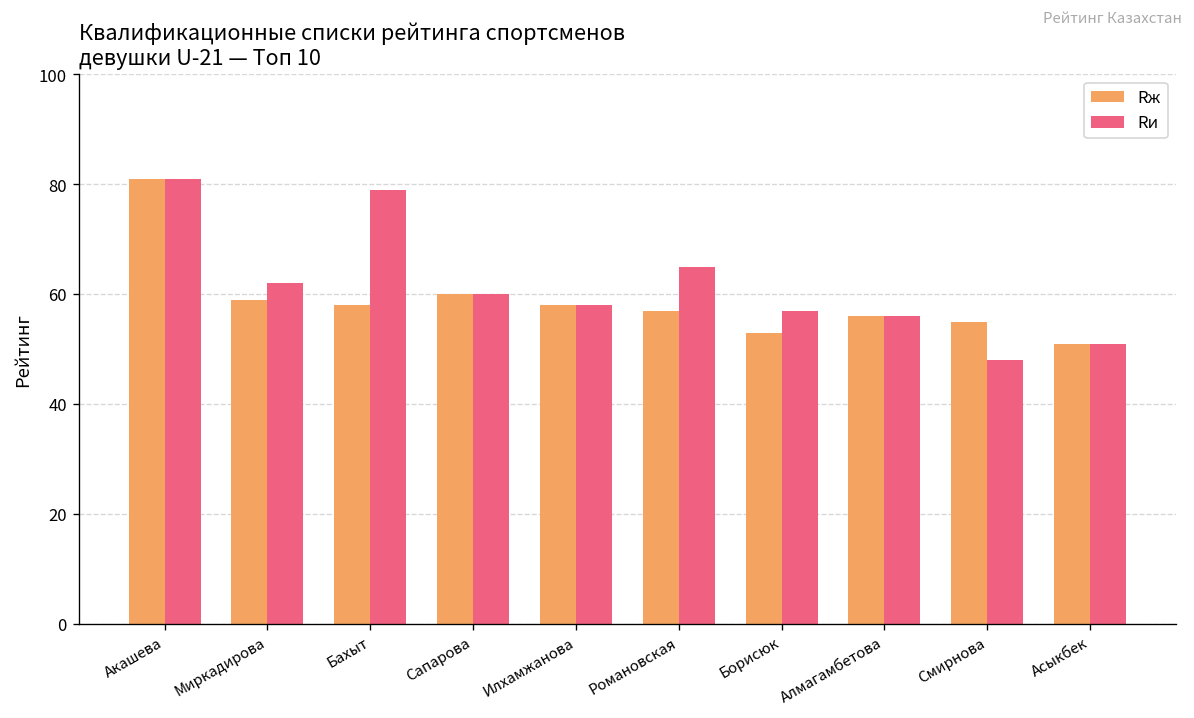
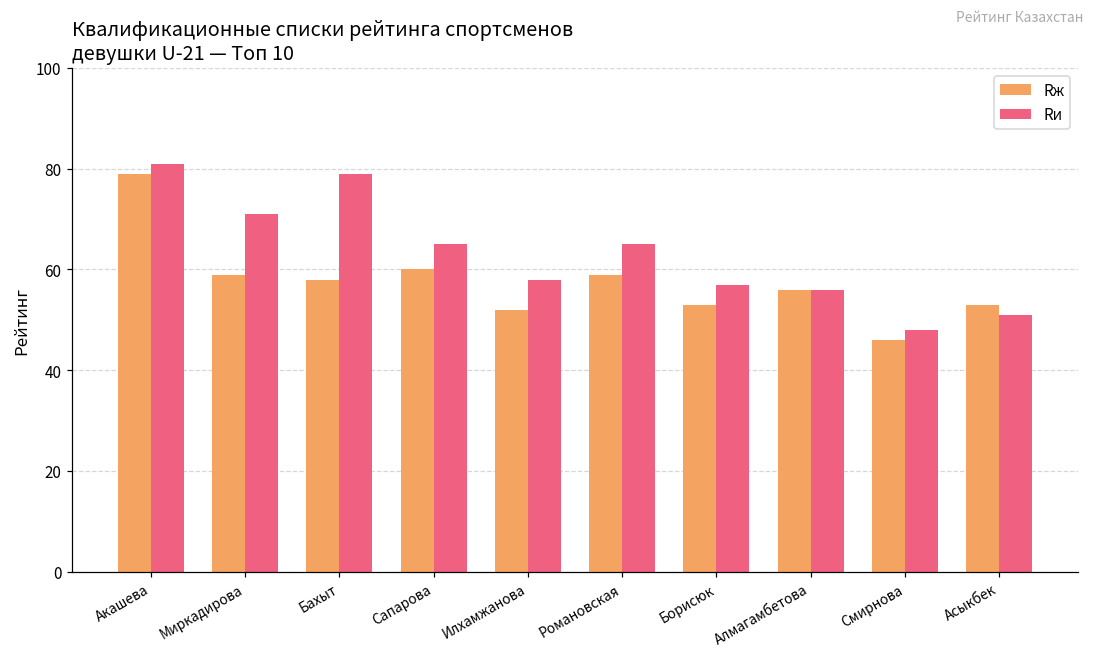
Rж, Акашева: 81 -> 79
Rи, Миркадирова: 62 -> 71
Rи, Сапарова: 60 -> 65
Rж, Илхамжанова: 58 -> 52
Rж, Романовская: 57 -> 59
Rж, Смирнова: 55 -> 46
Rж, Асыкбек: 51 -> 53
